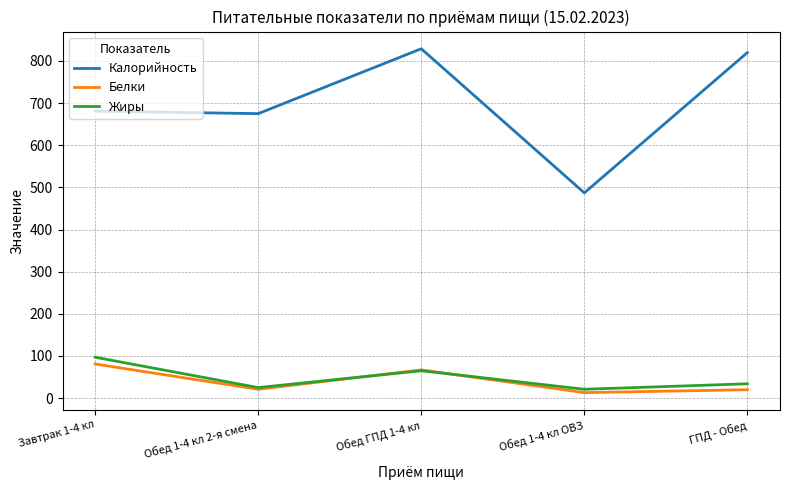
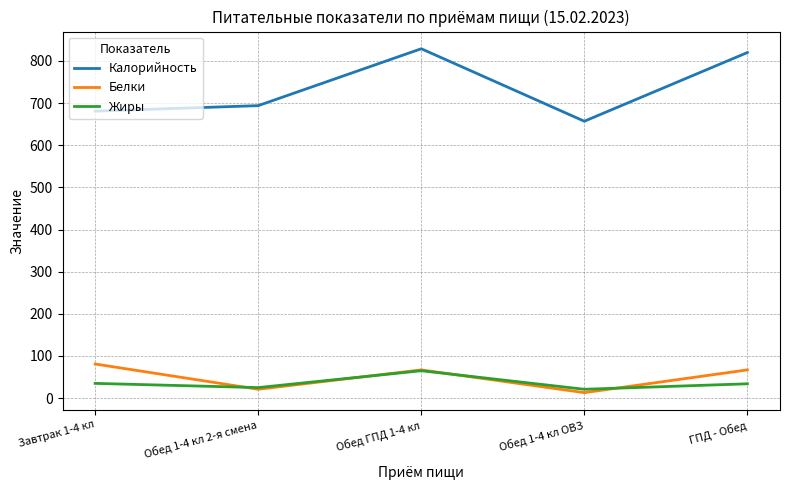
Жиры, Завтрак 1-4 кл: 100 -> 40
Калорийность, Обед 1-4 кл 2-я смена: 680 -> 690
Калорийность, Обед 1-4 кл ОВЗ: 490 -> 660
Белки, ГПД - Обед: 20 -> 70
